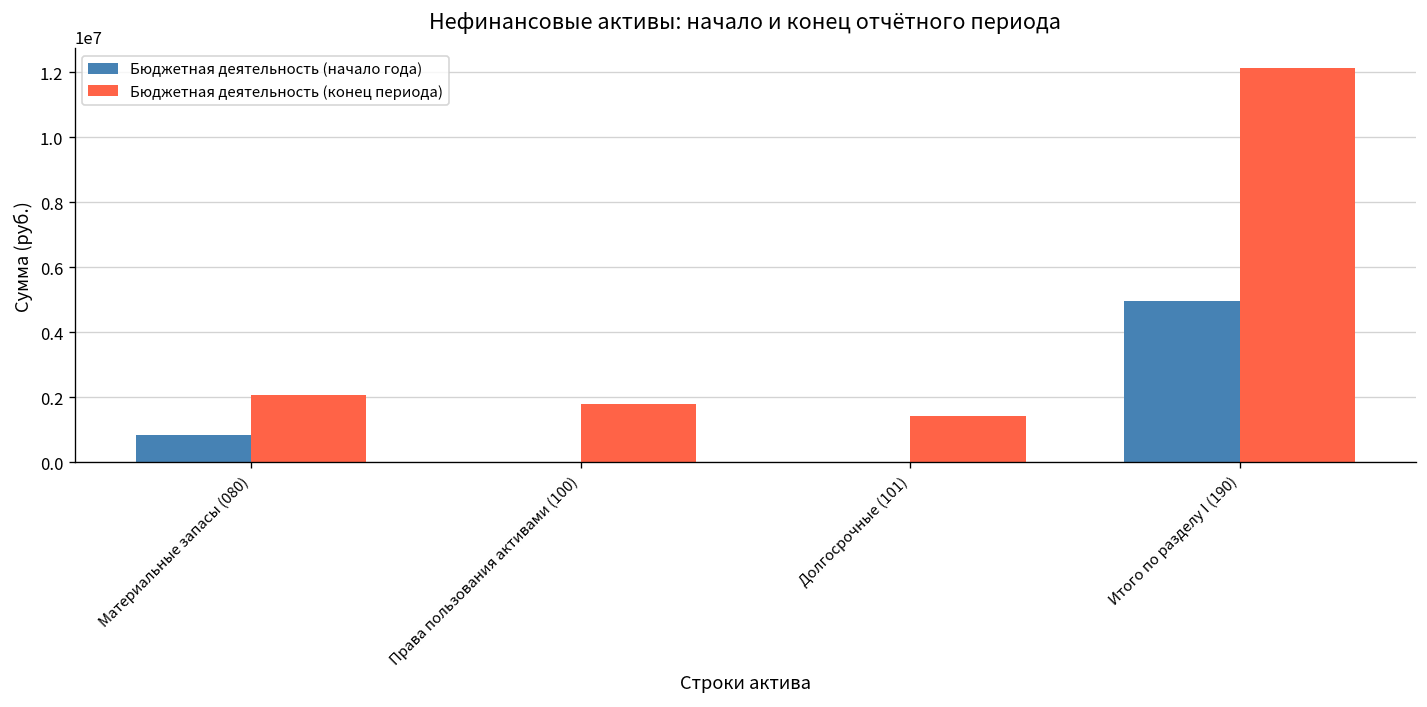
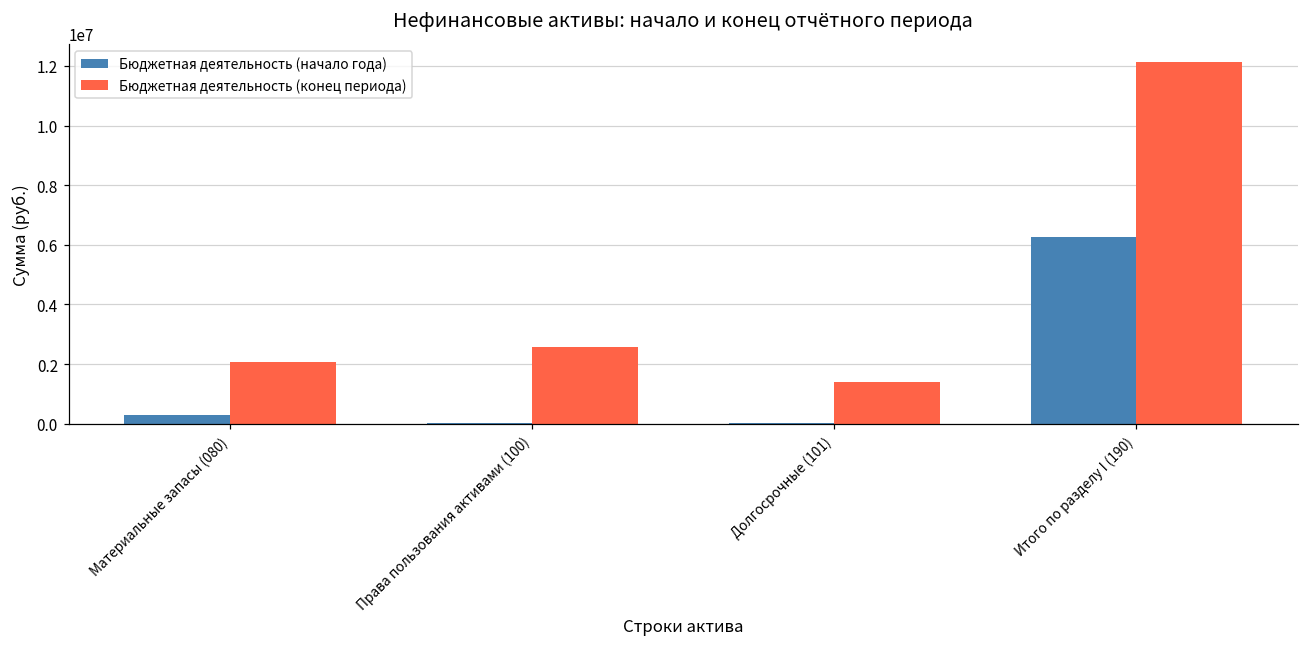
Бюджетная деятельность (начало года), Материальные запасы (080): 800000 -> 300000
Бюджетная деятельность (конец периода), Права пользования активами (100): 1800000 -> 2600000
Бюджетная деятельность (начало года), Итого по разделу I (190): 5000000 -> 6300000
